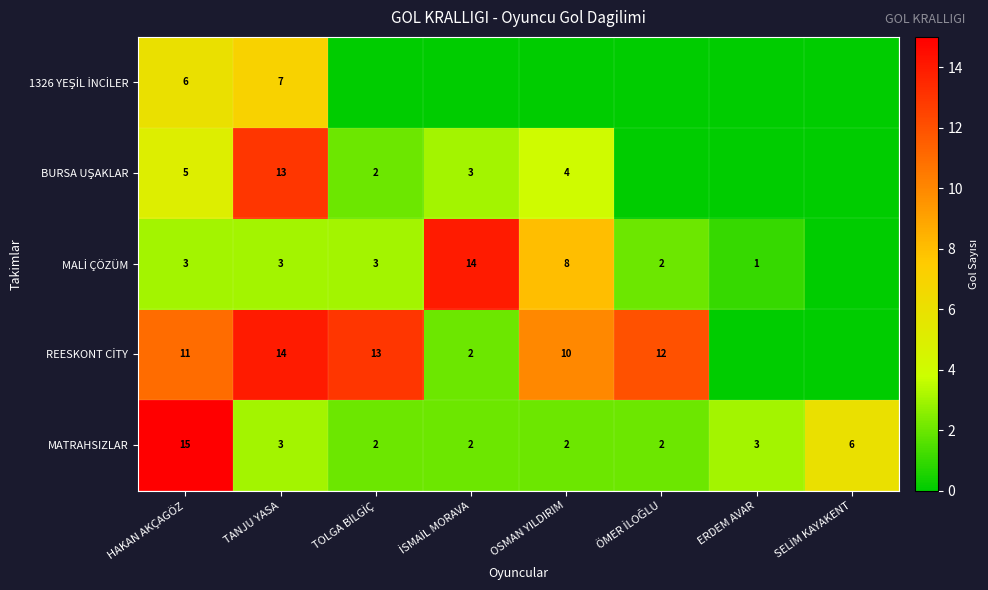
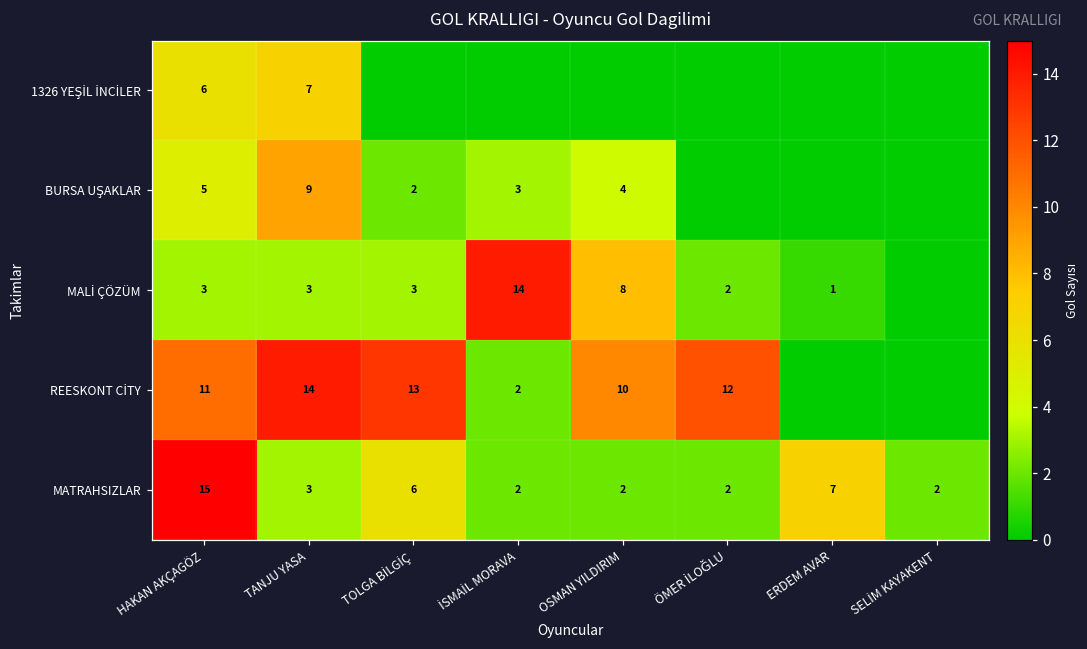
BURSA UŞAKLAR, TANJU YASA: 13 -> 9
MATRAHSIZLAR, TOLGA BİLGİÇ: 2 -> 6
MATRAHSIZLAR, ERDEM AVAR: 3 -> 7
MATRAHSIZLAR, SELİM KAYAKENT: 6 -> 2
